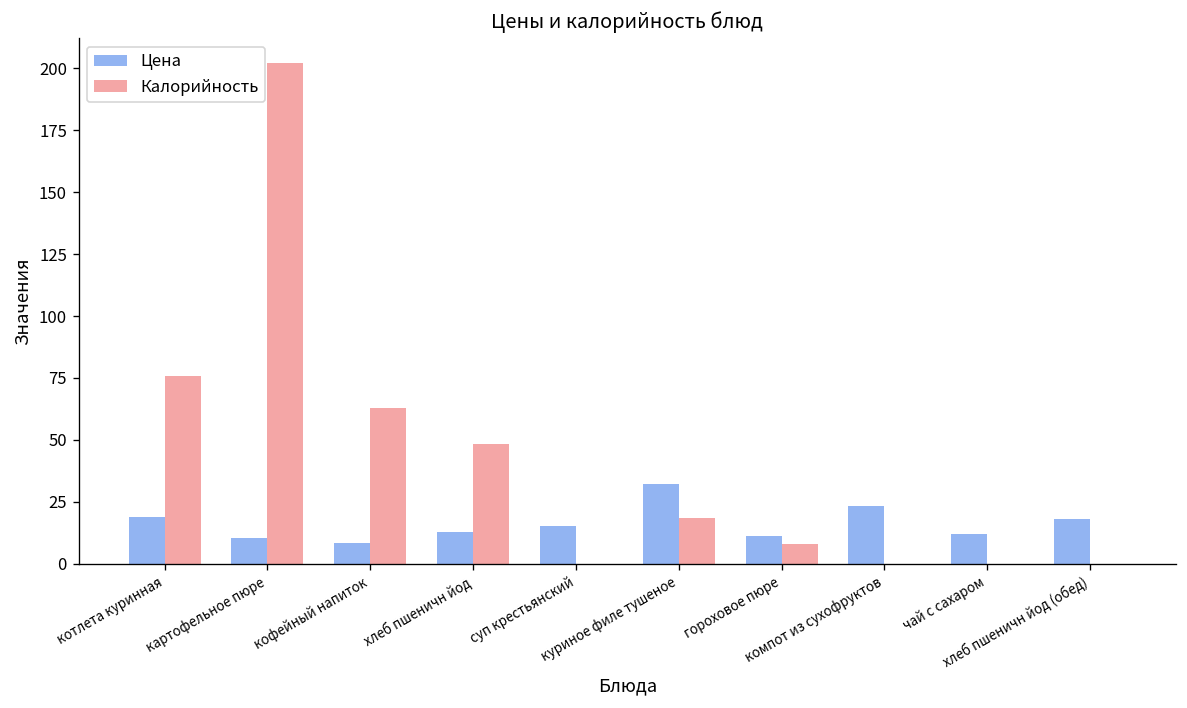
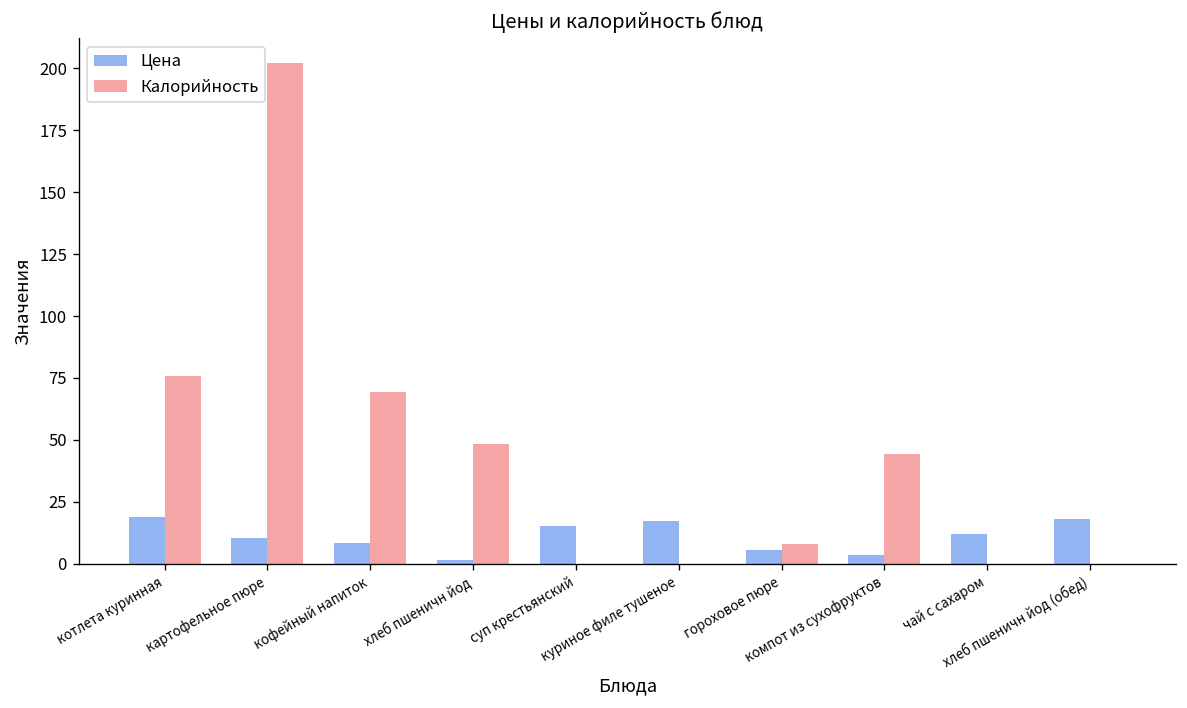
Калорийность, кофейный напиток: 63 -> 69
Цена, хлеб пшеничн йод: 13 -> 2
Цена, куриное филе тушеное: 32 -> 17
Калорийность, куриное филе тушеное: 18 -> 0
Цена, гороховое пюре: 11 -> 6
Цена, компот из сухофруктов: 23 -> 3
Калорийность, компот из сухофруктов: 0 -> 44
